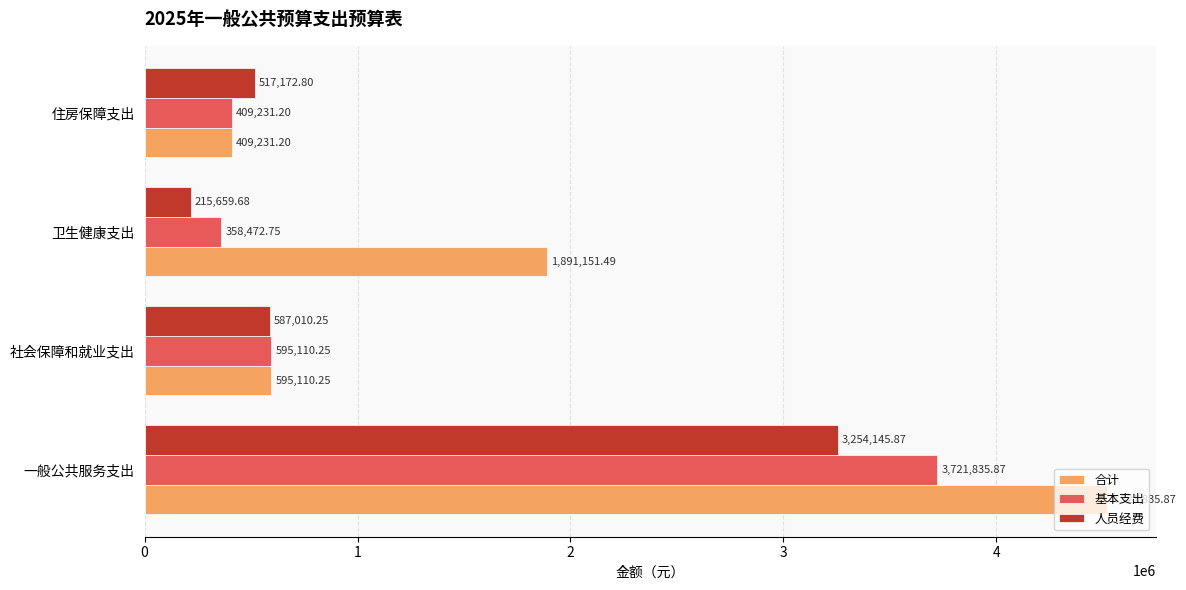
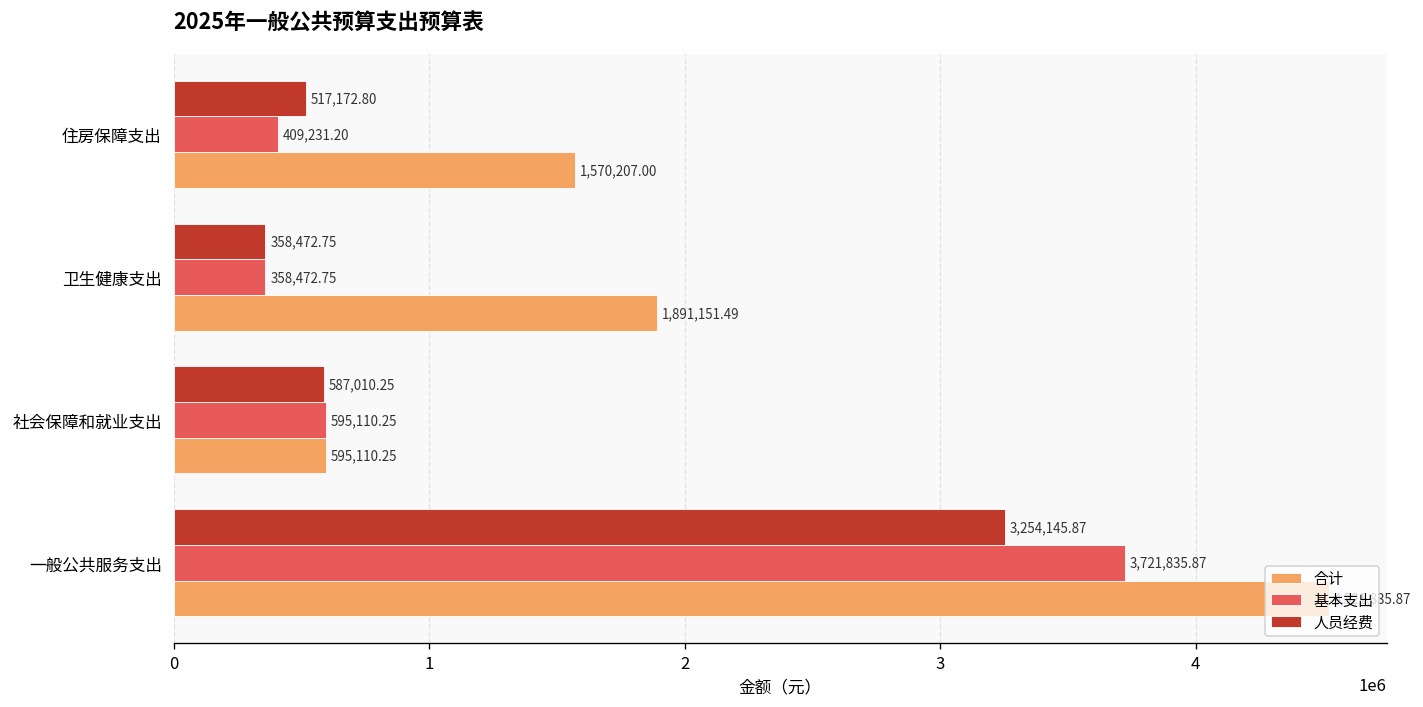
合计, 住房保障支出: 409,231.20 -> 1,570,207.00
人员经费, 卫生健康支出: 215,659.68 -> 358,472.75
